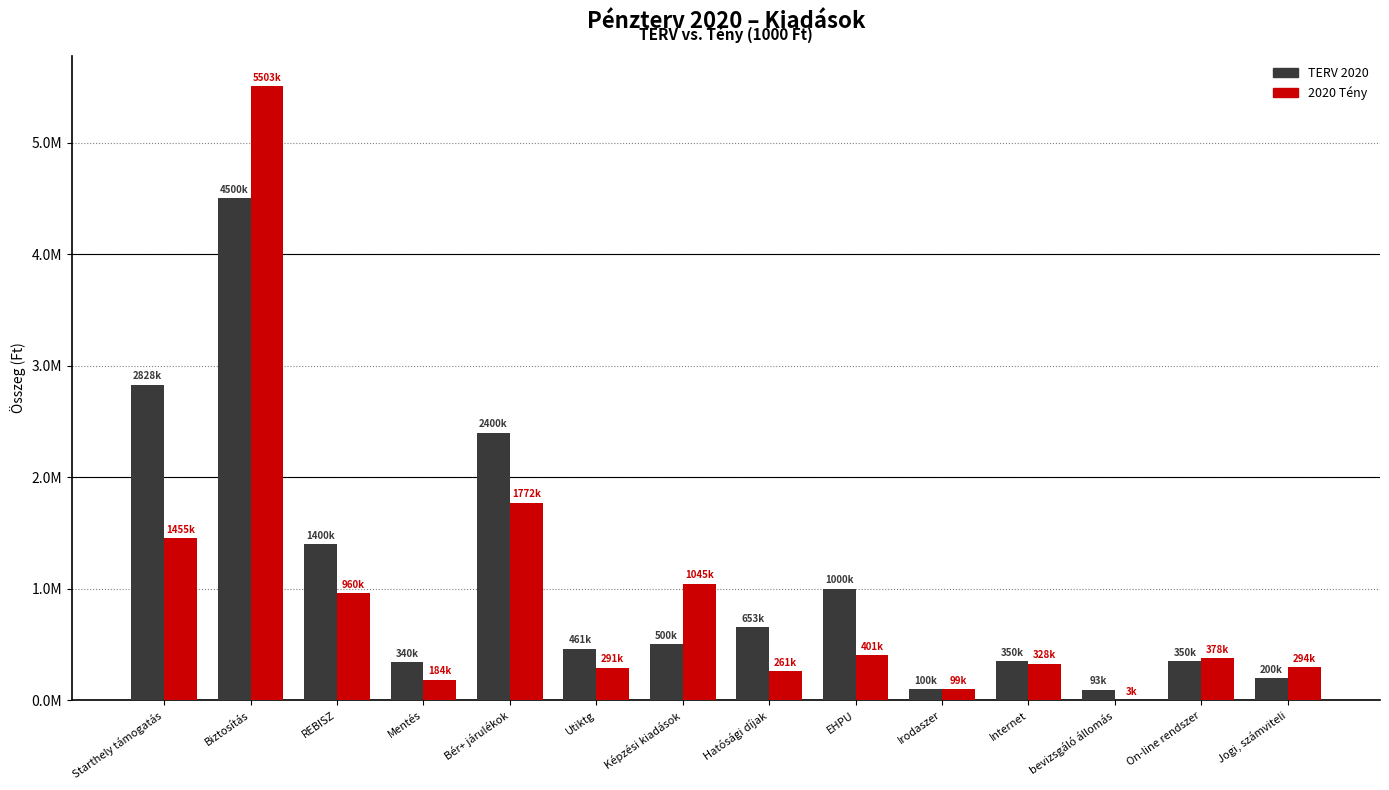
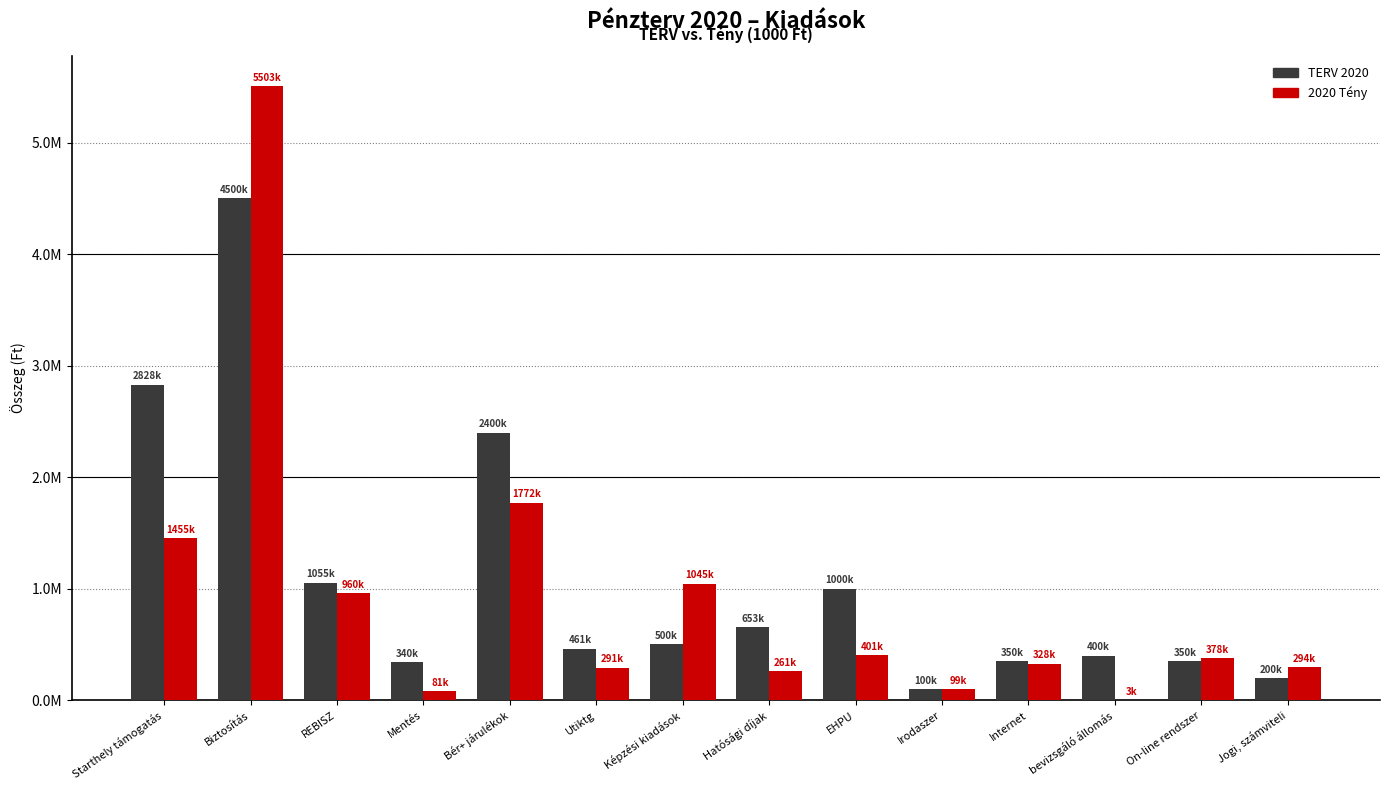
TERV 2020, REBISZ: 1400k -> 1055k
2020 Tény, Mentés: 184k -> 81k
TERV 2020, bevizsgáló állomás: 93k -> 400k
